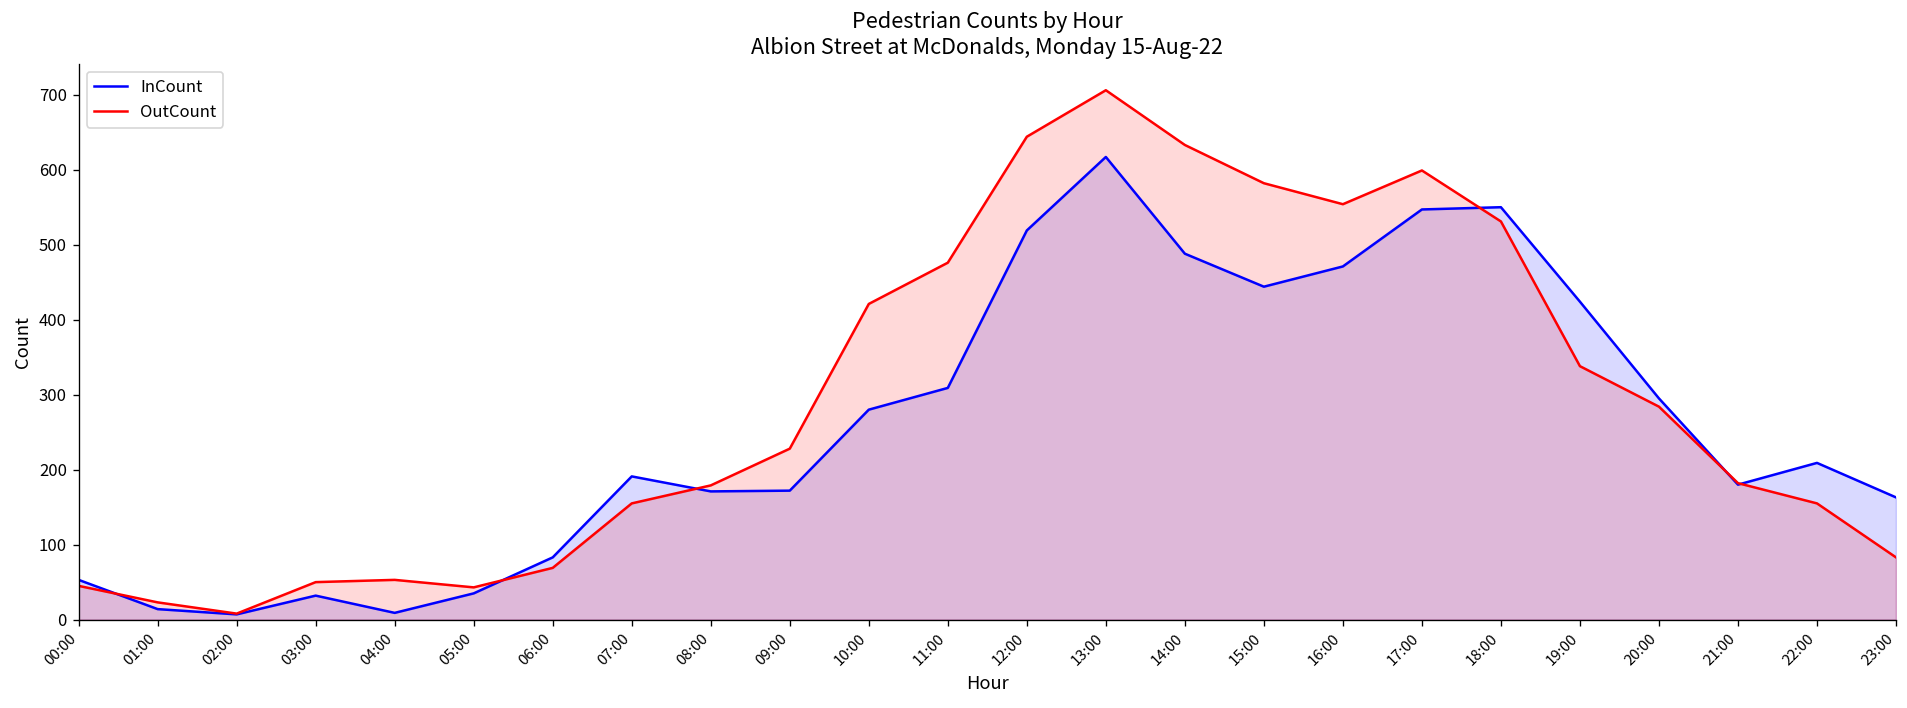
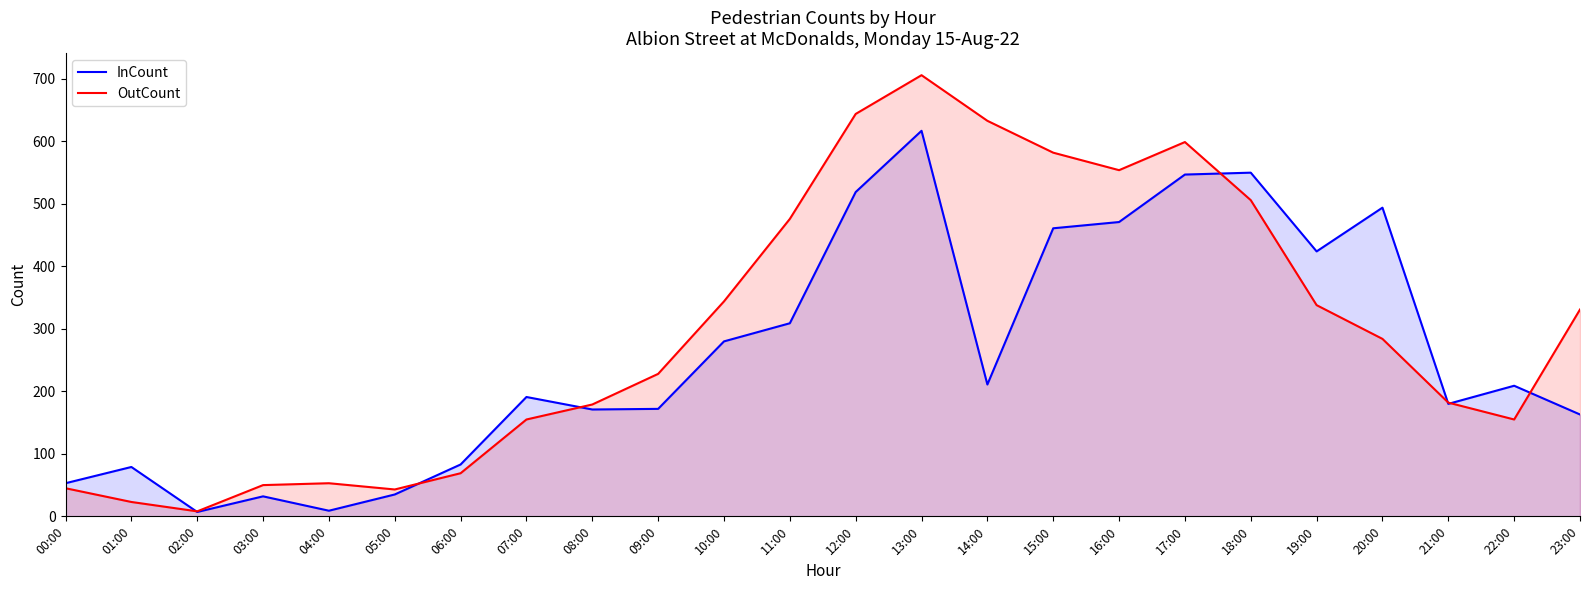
InCount, 01:00: 10 -> 80
OutCount, 10:00: 420 -> 340
InCount, 14:00: 490 -> 210
InCount, 15:00: 440 -> 460
OutCount, 18:00: 530 -> 510
InCount, 20:00: 300 -> 490
OutCount, 23:00: 80 -> 330
